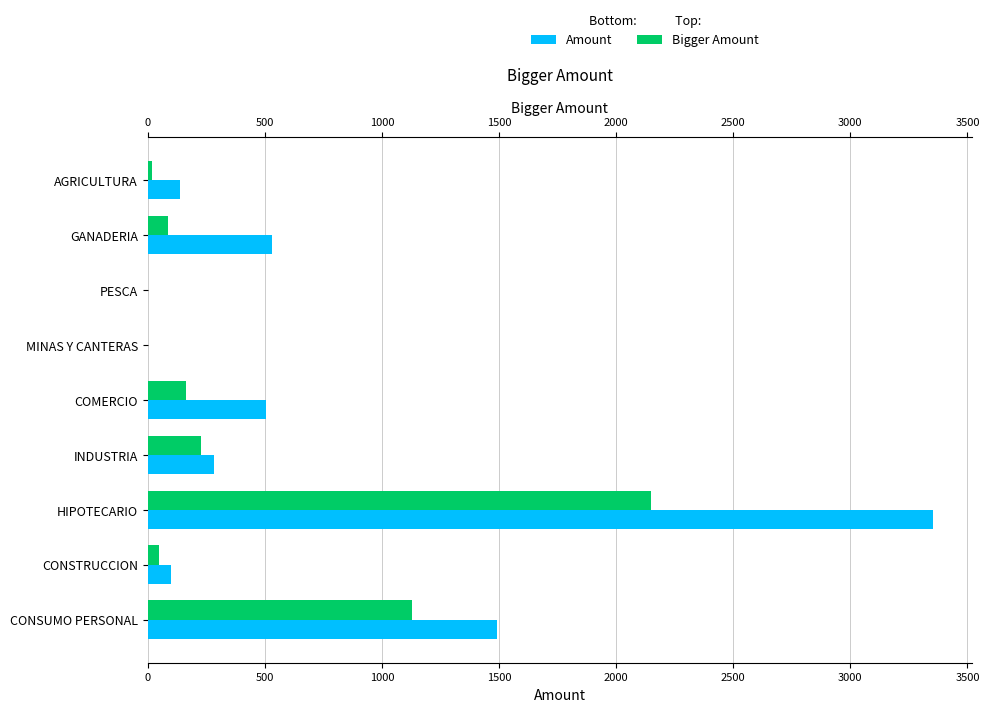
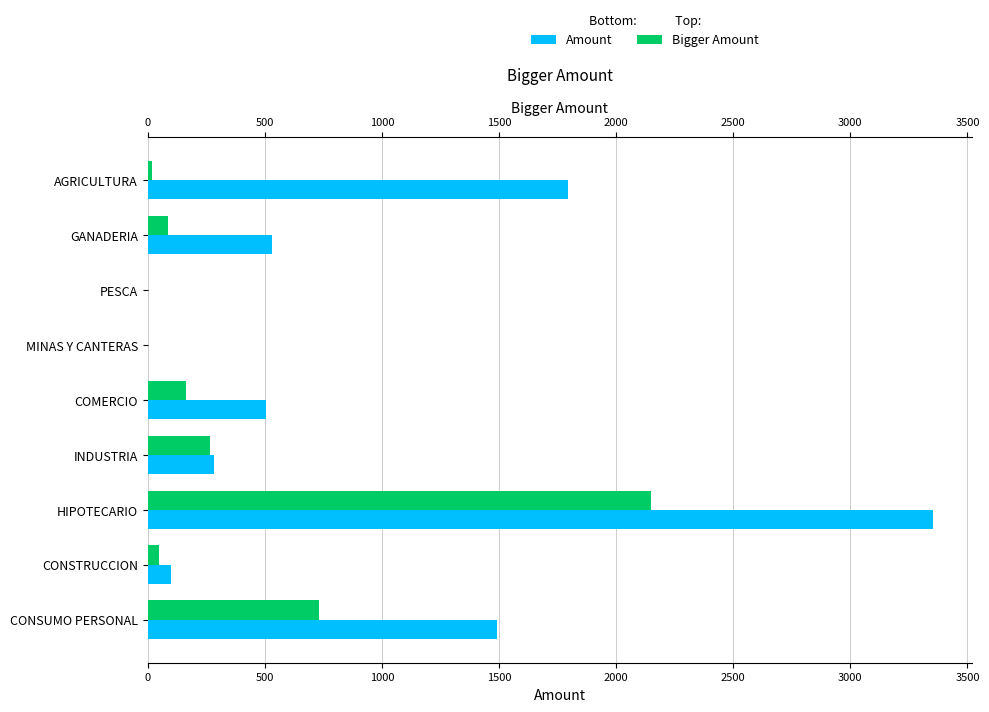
Amount, AGRICULTURA: 140 -> 1800
Bigger Amount, INDUSTRIA: 230 -> 270
Bigger Amount, CONSUMO PERSONAL: 1130 -> 730
